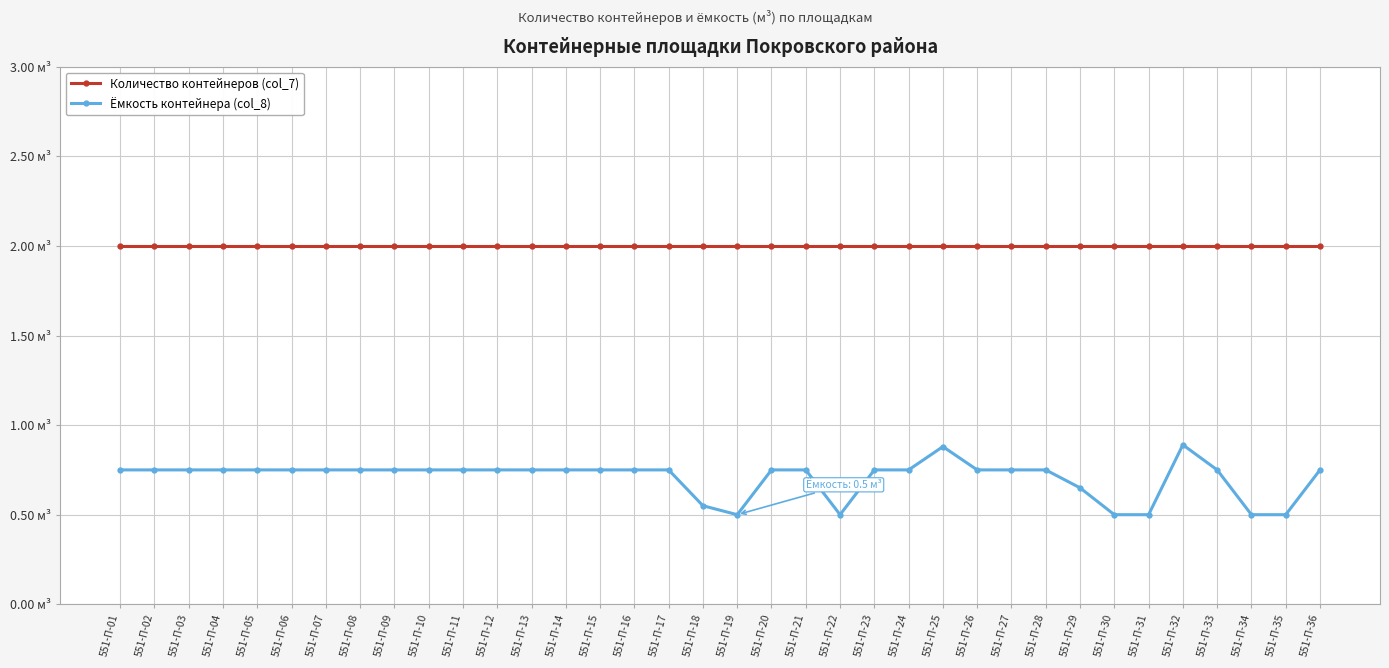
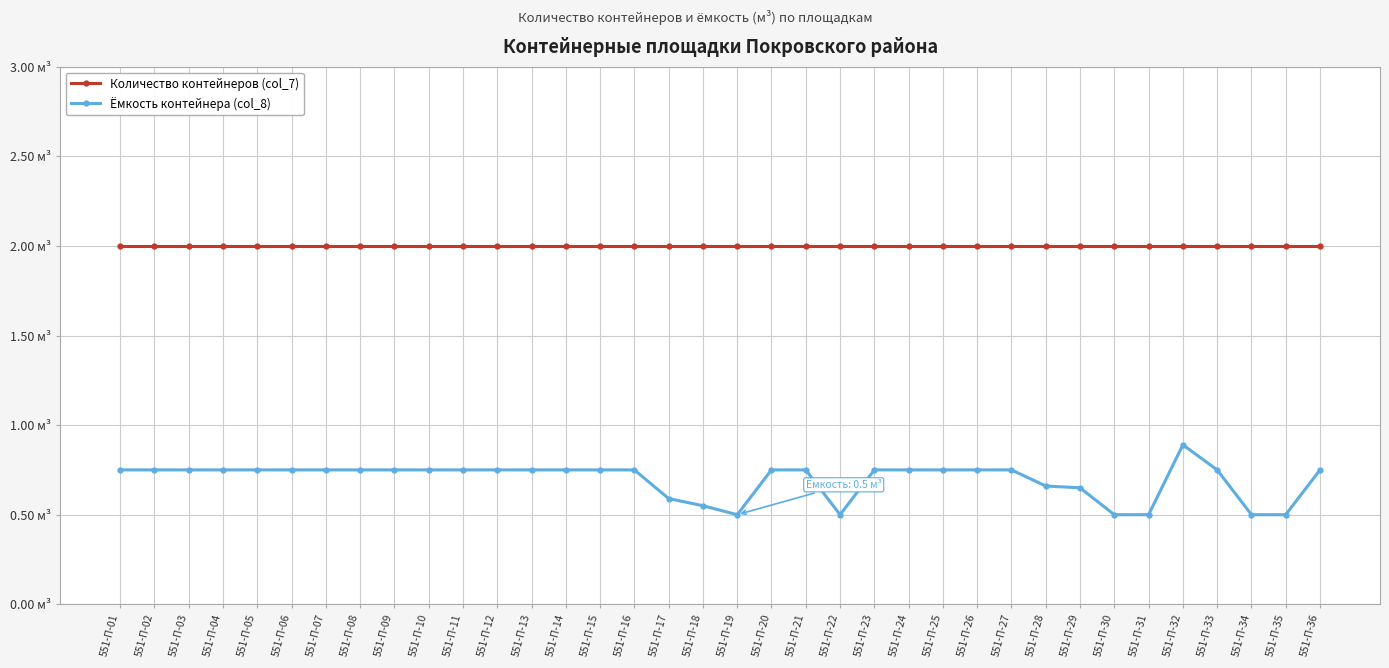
Ёмкость контейнера (col_8), 551-П-17: 0.75 м³ -> 0.59 м³
Ёмкость контейнера (col_8), 551-П-25: 0.88 м³ -> 0.75 м³
Ёмкость контейнера (col_8), 551-П-28: 0.75 м³ -> 0.66 м³
